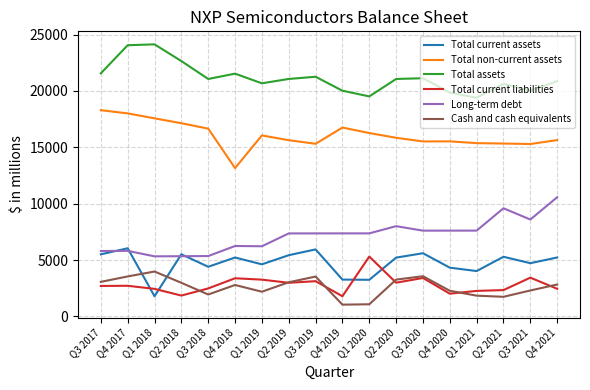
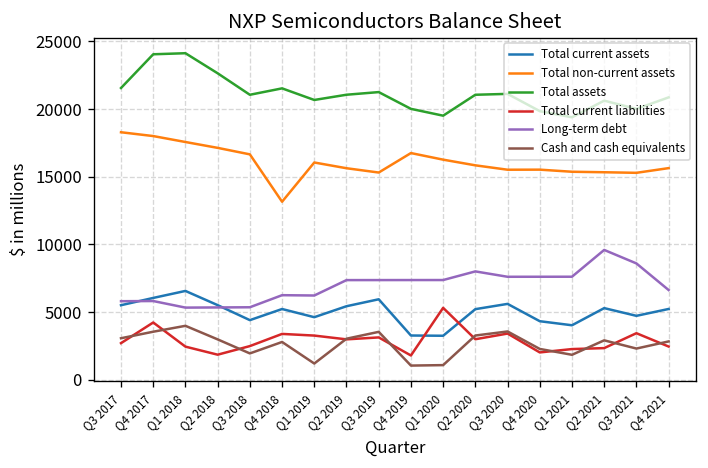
Total current liabilities, Q4 2017: 2700 -> 4200
Total current assets, Q1 2018: 1800 -> 6600
Cash and cash equivalents, Q1 2019: 2200 -> 1200
Cash and cash equivalents, Q2 2021: 1700 -> 2900
Long-term debt, Q4 2021: 10600 -> 6600
